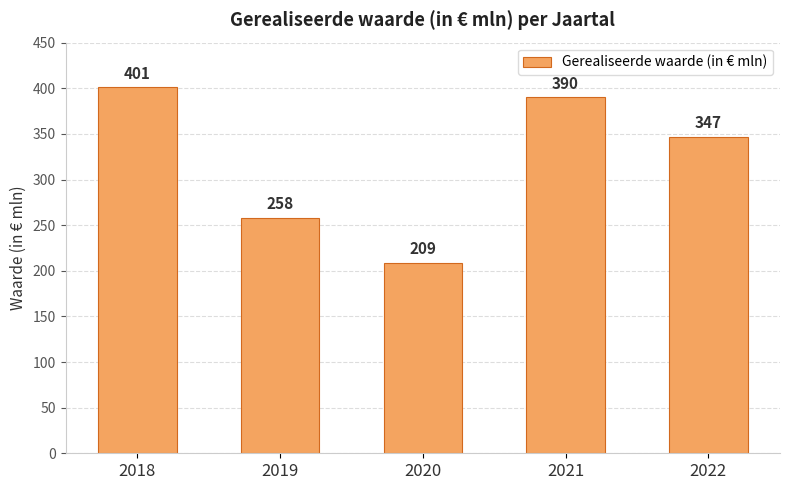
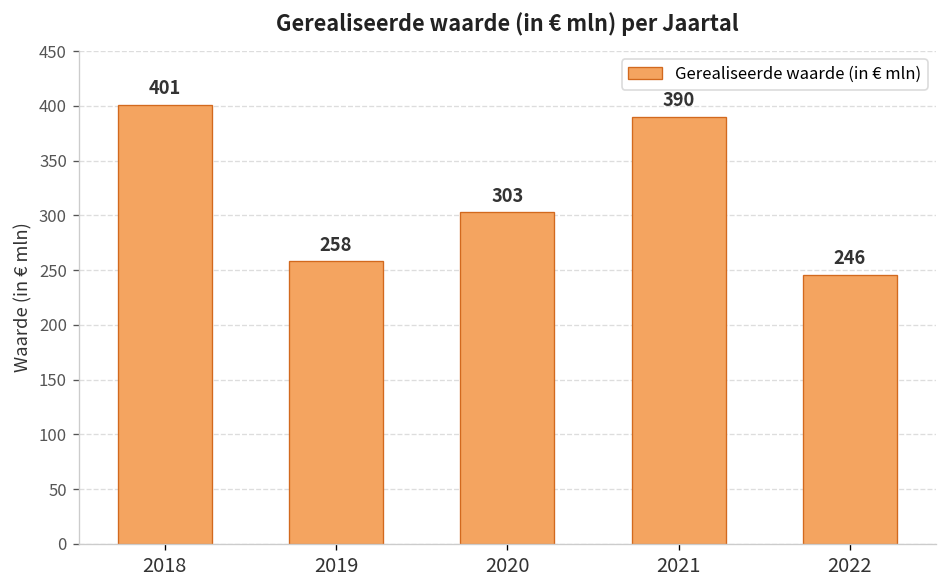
2020: 209 -> 303
2022: 347 -> 246
